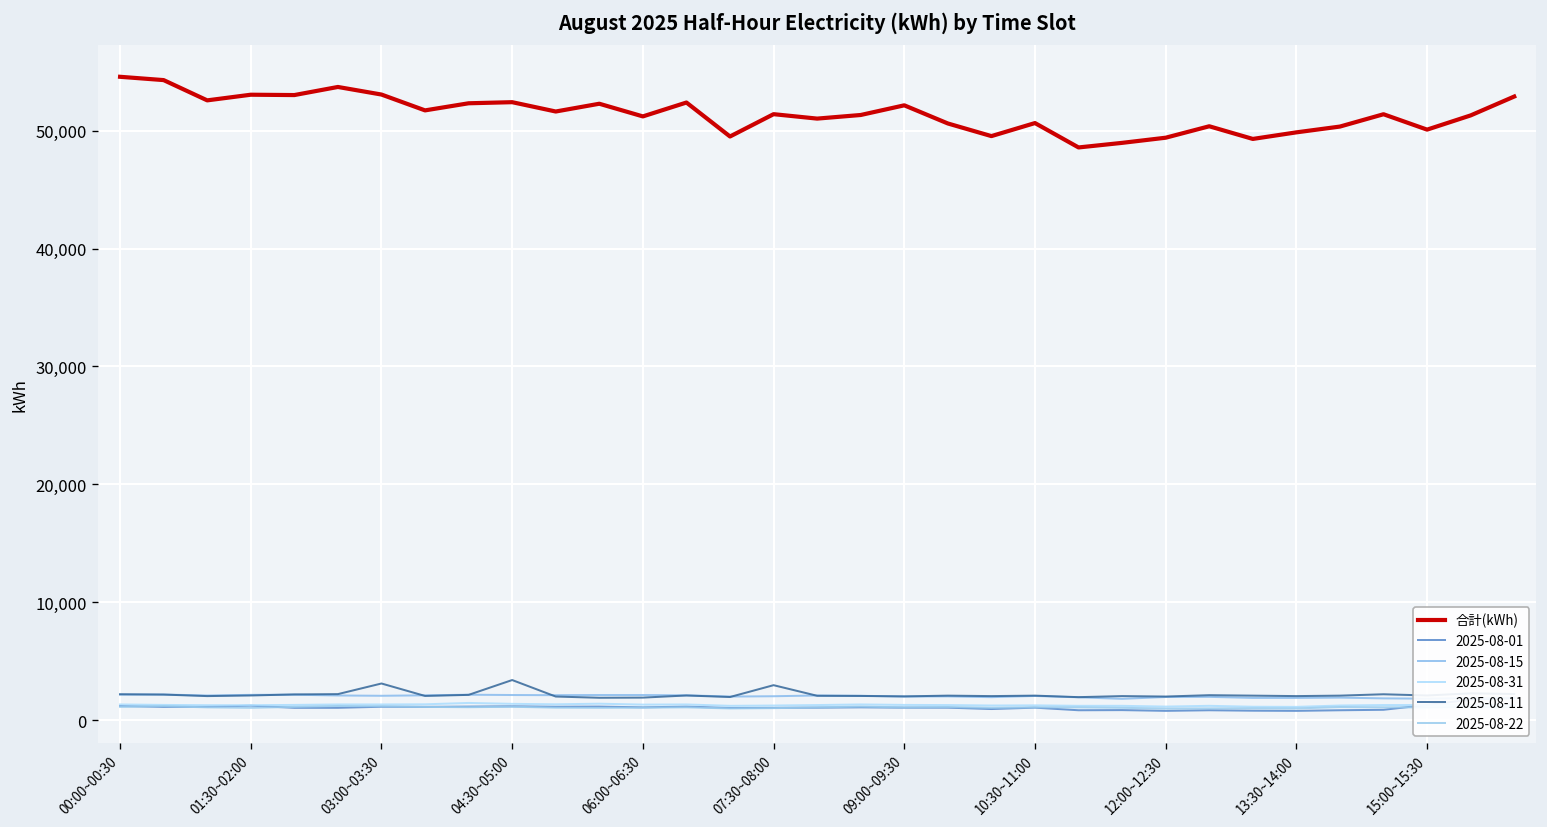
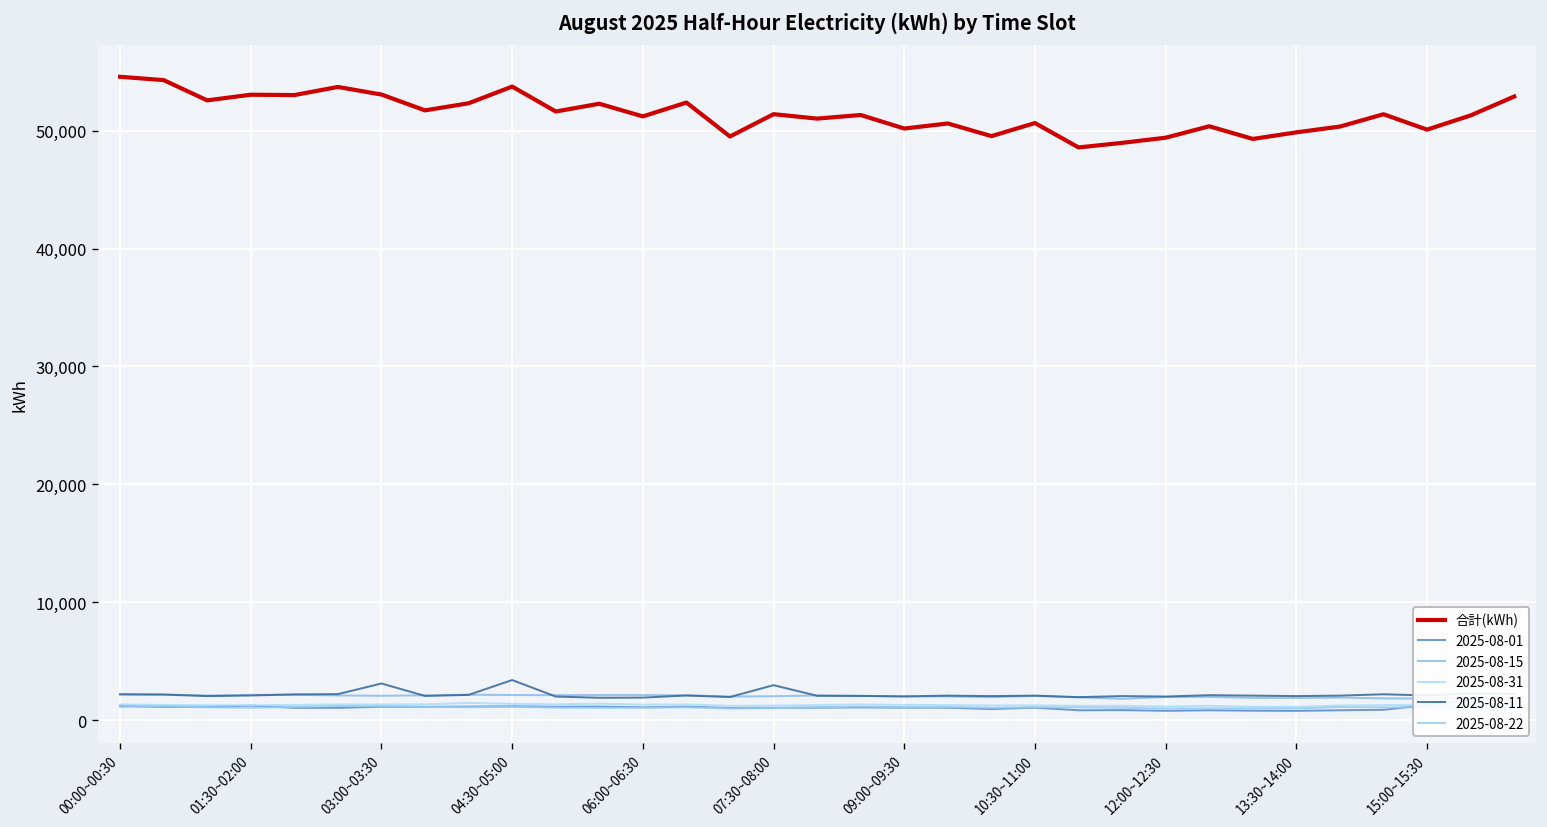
合計(kWh), 04:30~05:00: 52,000 -> 54,000
合計(kWh), 09:00~09:30: 52,000 -> 50,000
